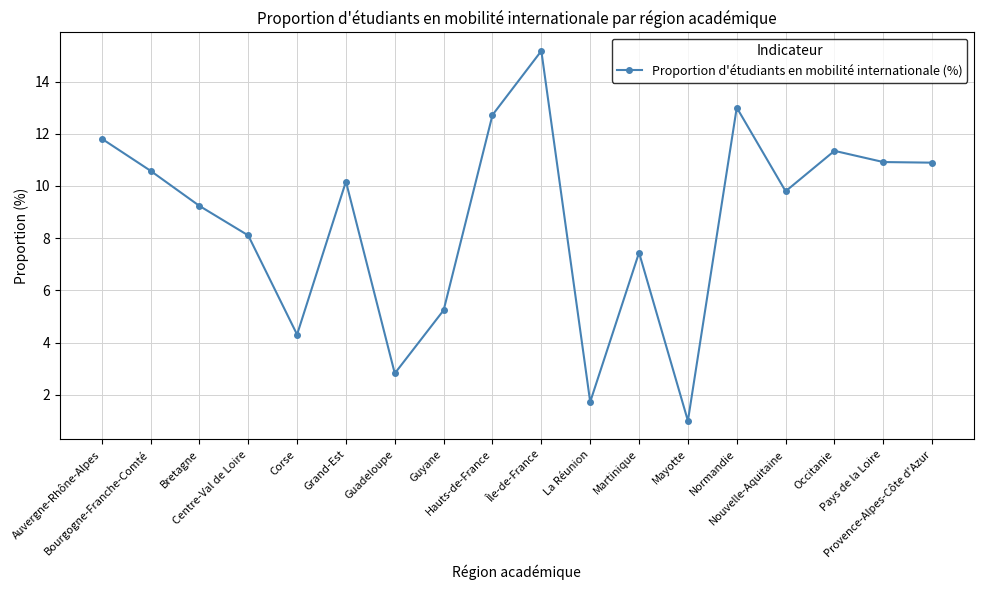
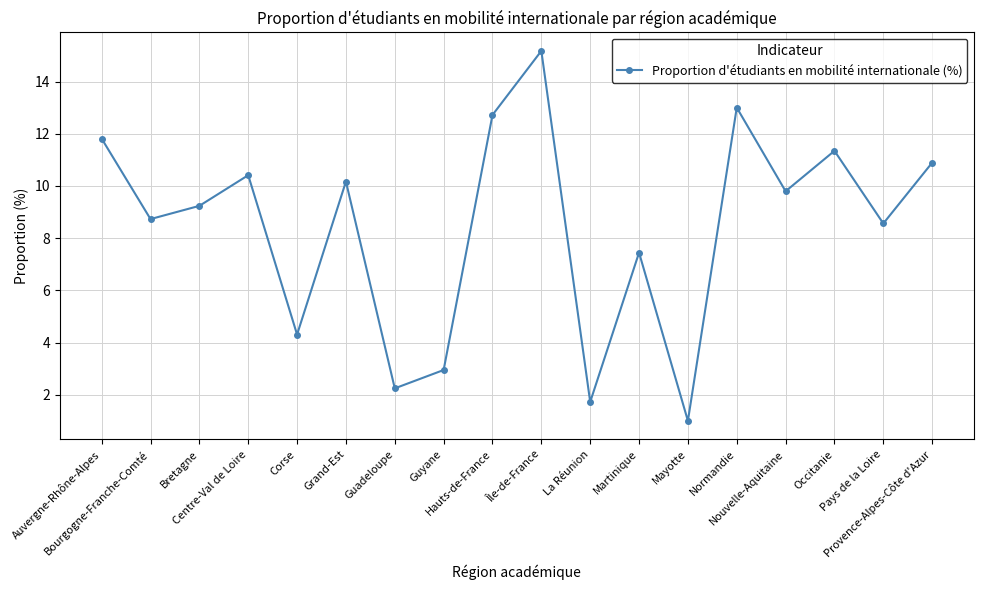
Bourgogne-Franche-Comté: 10.6 -> 8.7
Centre-Val de Loire: 8.1 -> 10.4
Guadeloupe: 2.8 -> 2.2
Guyane: 5.2 -> 2.9
Pays de la Loire: 10.9 -> 8.6
